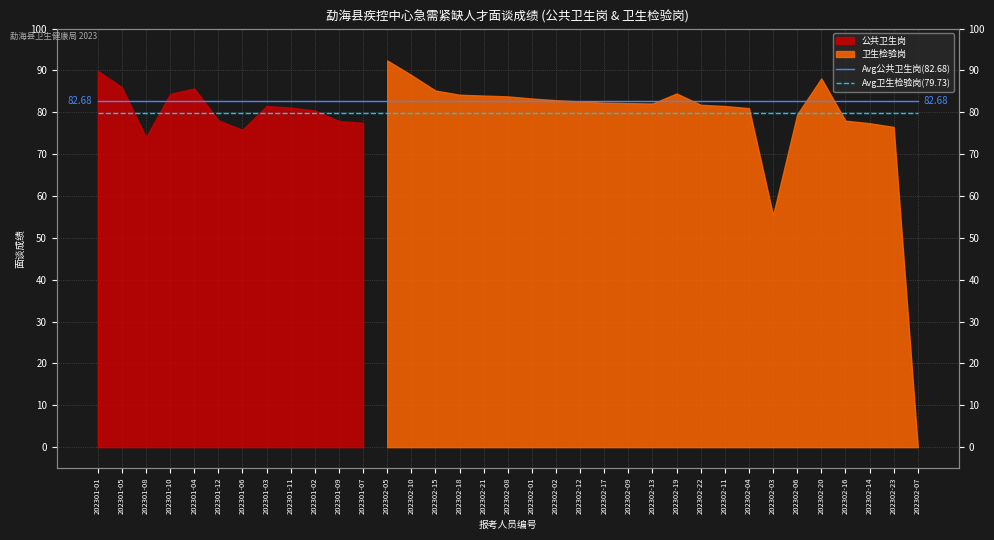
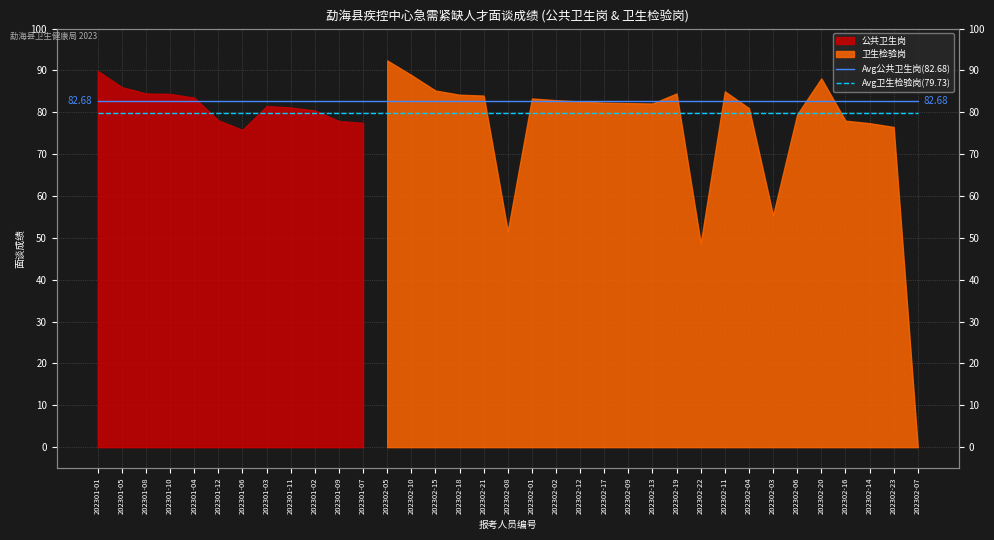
公共卫生岗, 202301-08: 74 -> 85
公共卫生岗, 202301-04: 86 -> 84
卫生检验岗, 202302-08: 84 -> 52
卫生检验岗, 202302-22: 82 -> 49
卫生检验岗, 202302-11: 82 -> 85
